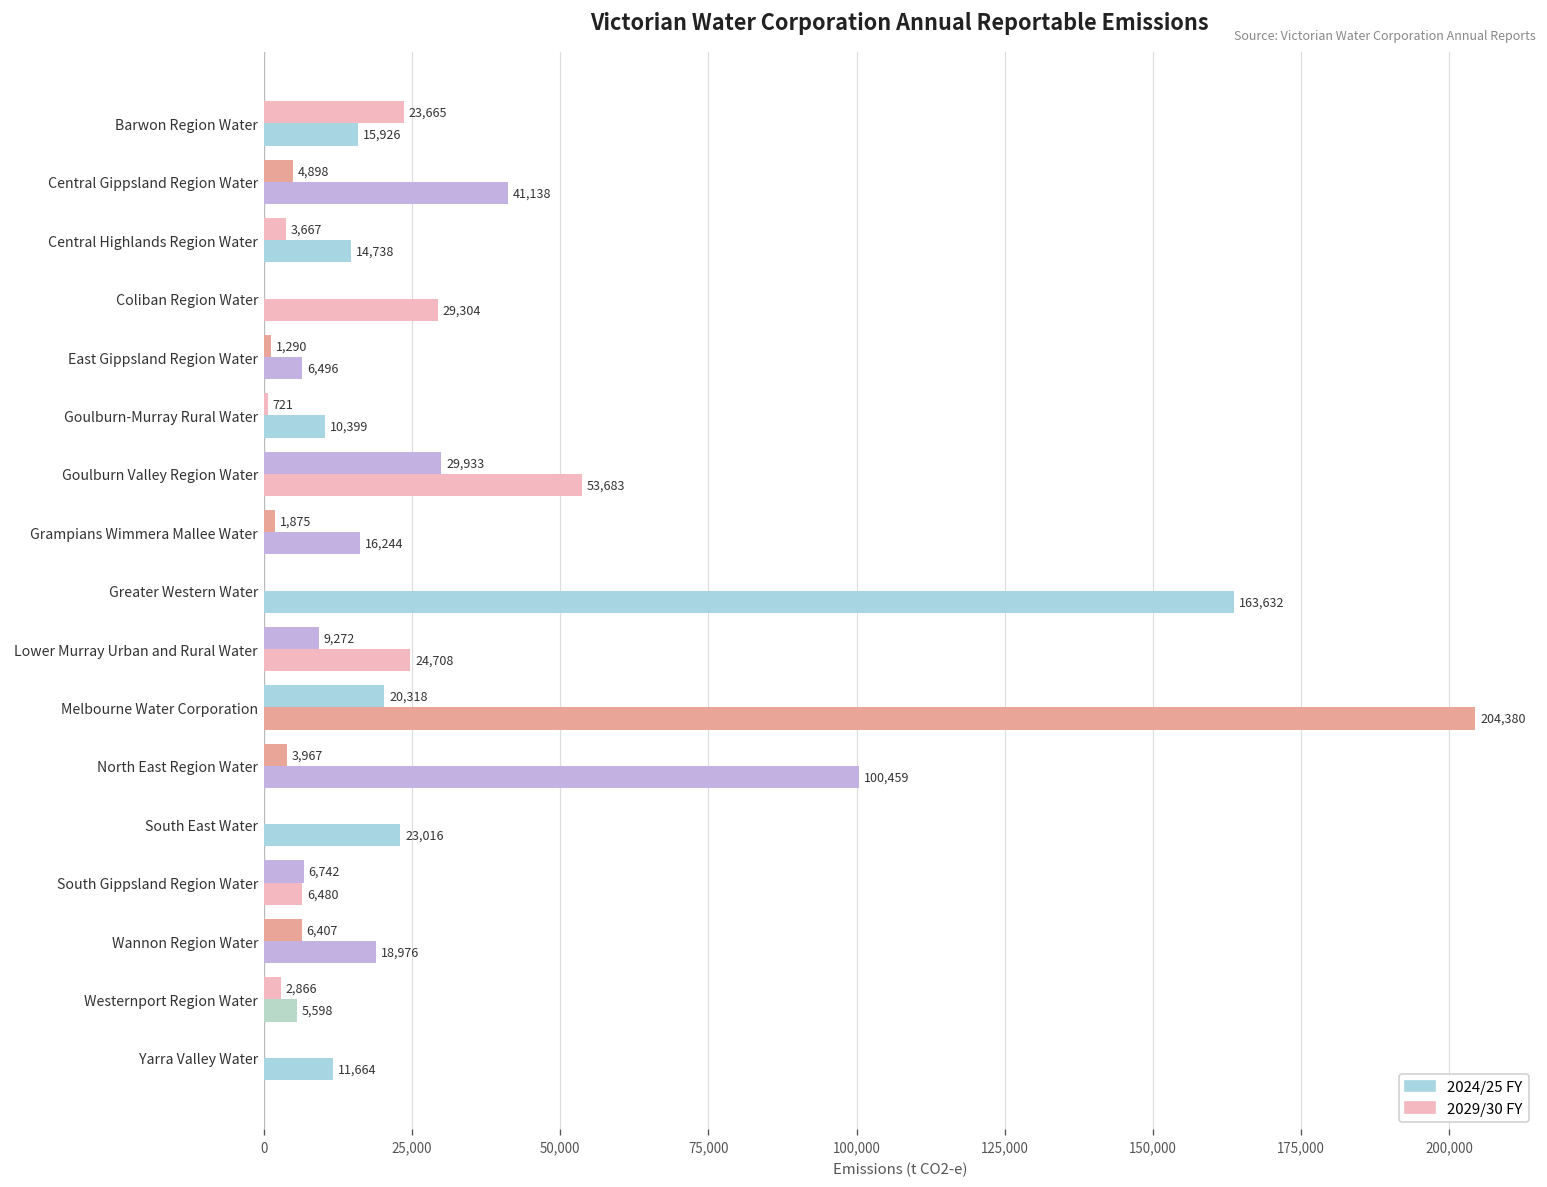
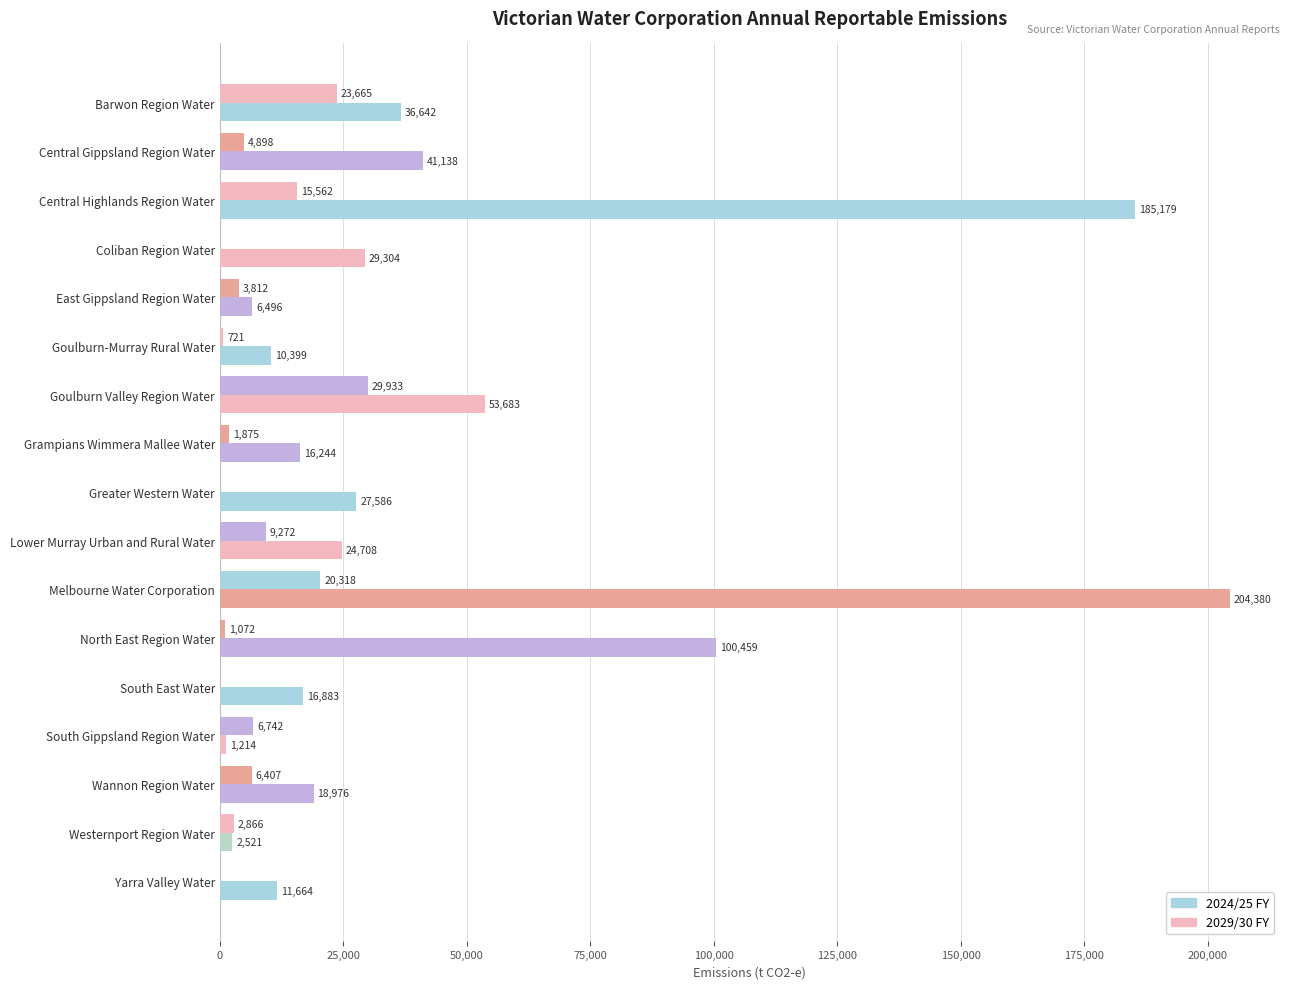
2024/25 FY, Barwon Region Water: 15,926 -> 36,642
2029/30 FY, Central Highlands Region Water: 3,667 -> 15,562
2024/25 FY, Central Highlands Region Water: 14,738 -> 185,179
2029/30 FY, East Gippsland Region Water: 1,290 -> 3,812
2024/25 FY, Greater Western Water: 163,632 -> 27,586
2029/30 FY, North East Region Water: 3,967 -> 1,072
2024/25 FY, South East Water: 23,016 -> 16,883
2024/25 FY, South Gippsland Region Water: 6,480 -> 1,214
2024/25 FY, Westernport Region Water: 5,598 -> 2,521
